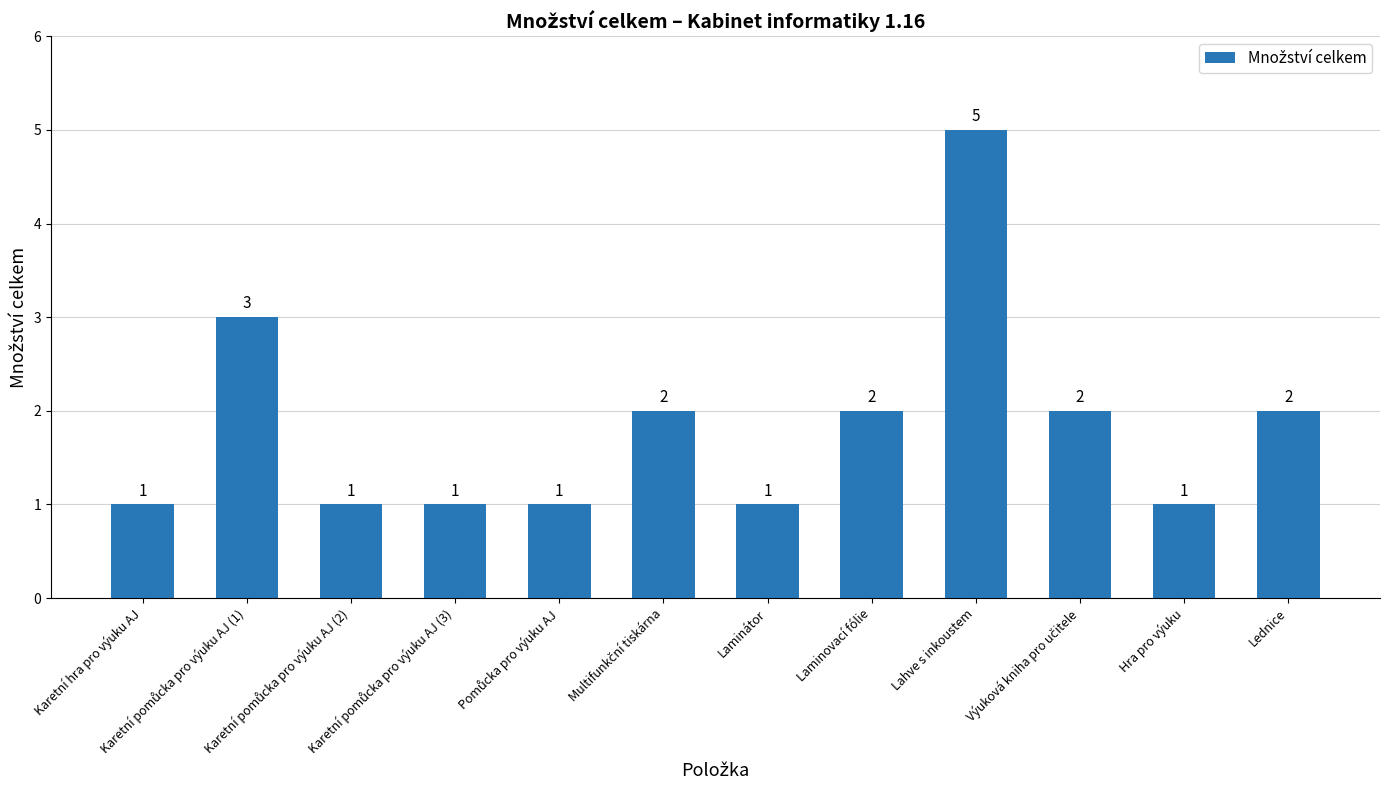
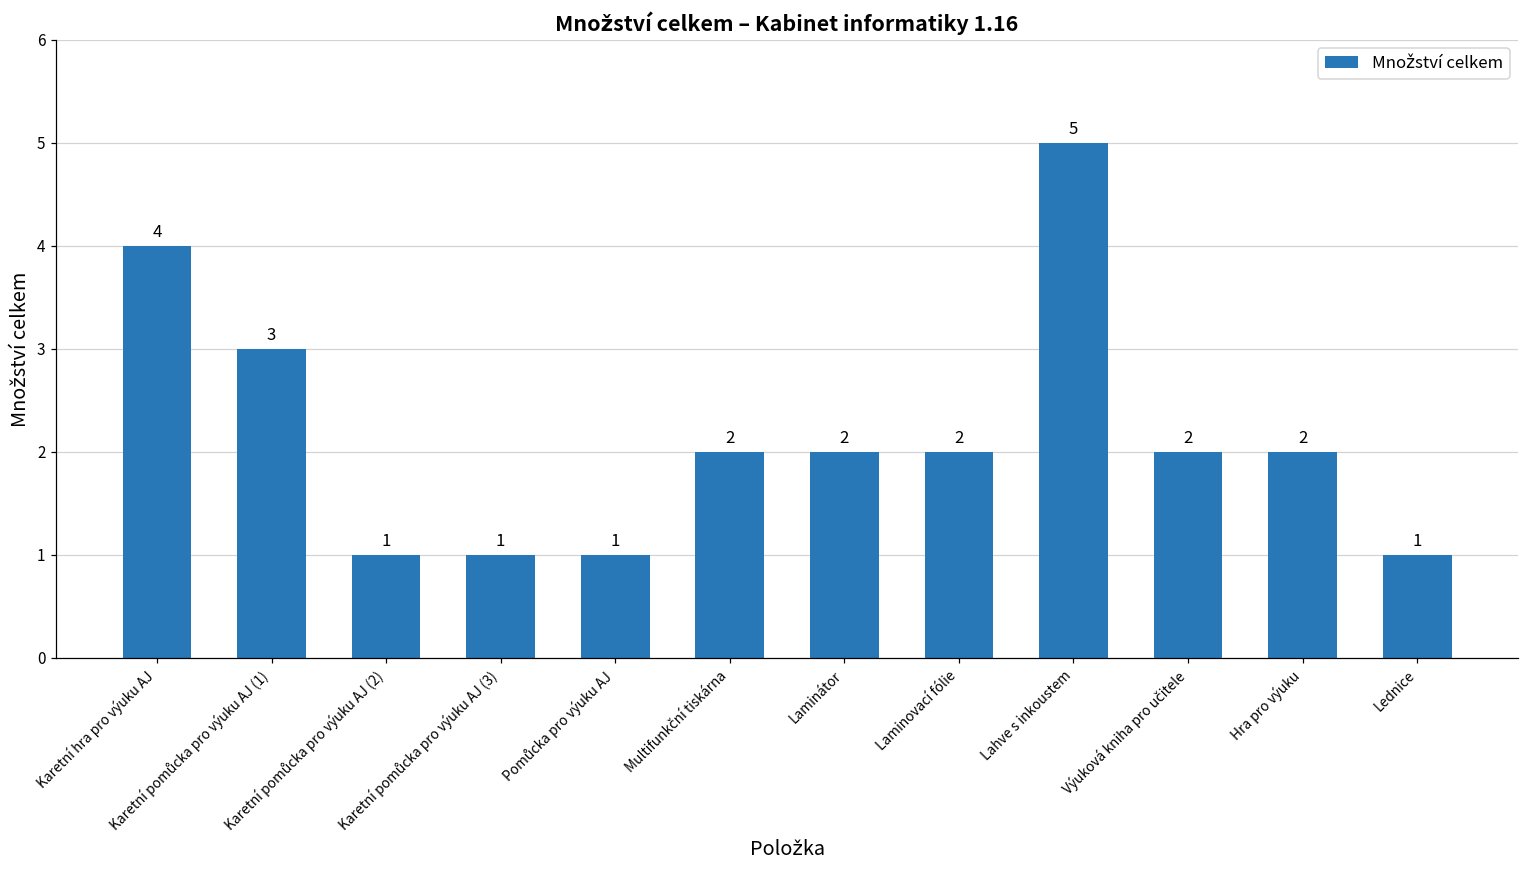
Karetní hra pro výuku AJ: 1 -> 4
Laminátor: 1 -> 2
Hra pro výuku: 1 -> 2
Lednice: 2 -> 1
